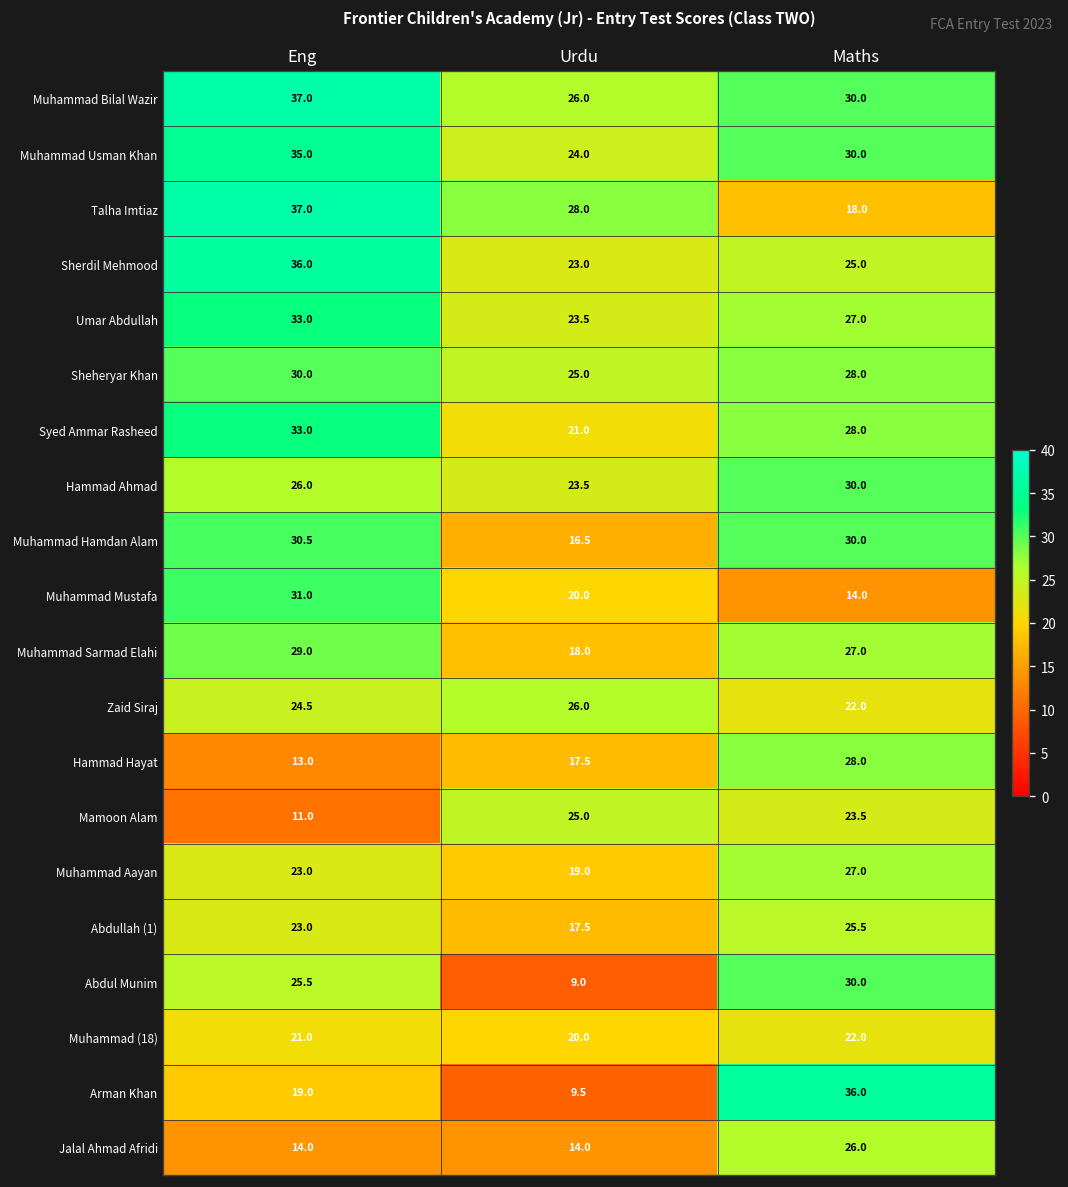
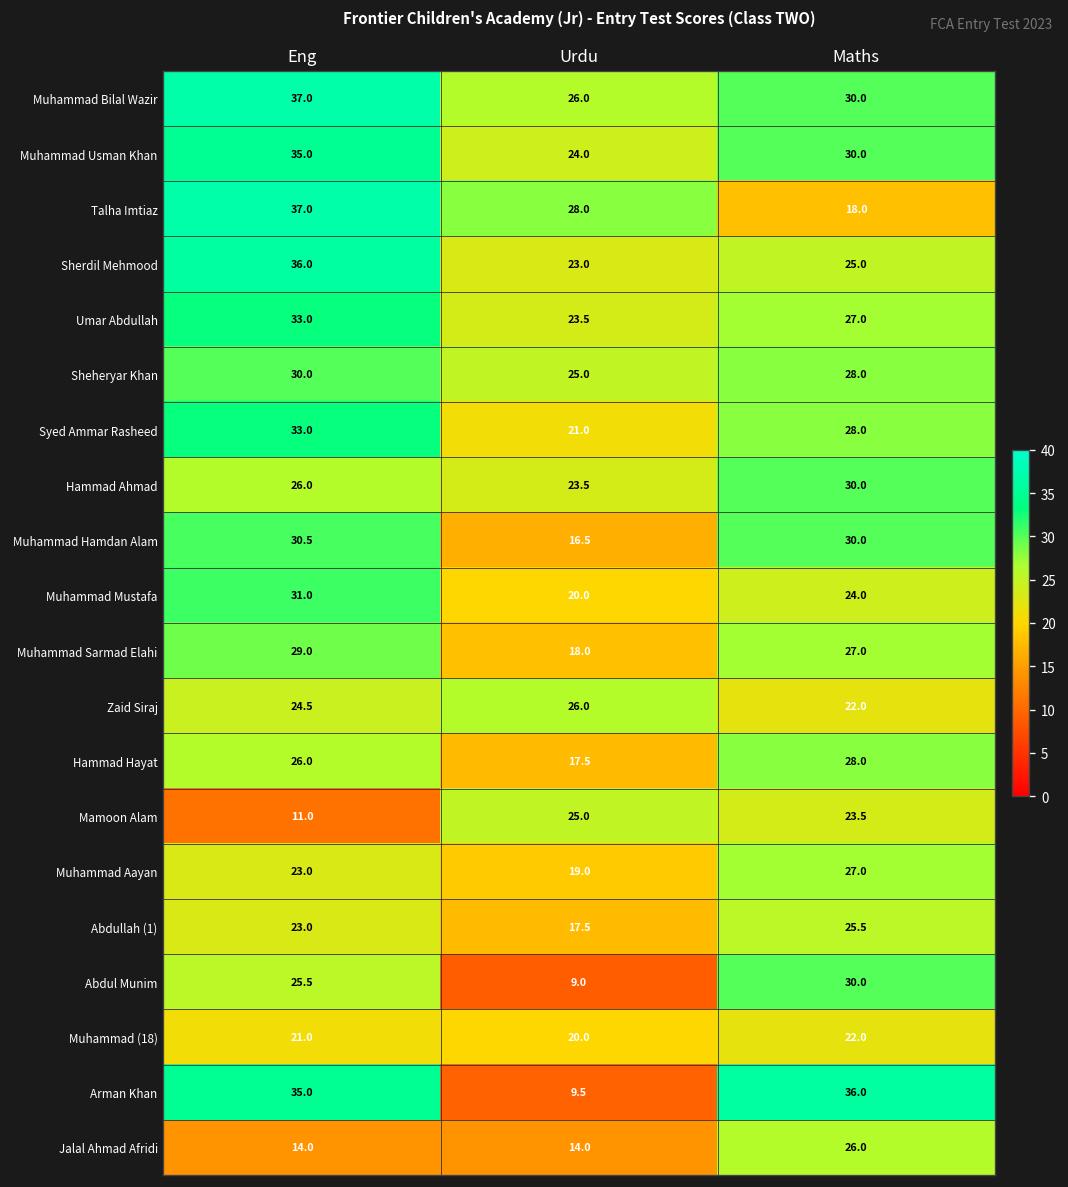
Muhammad Mustafa, Maths: 14.0 -> 24.0
Hammad Hayat, Eng: 13.0 -> 26.0
Arman Khan, Eng: 19.0 -> 35.0
